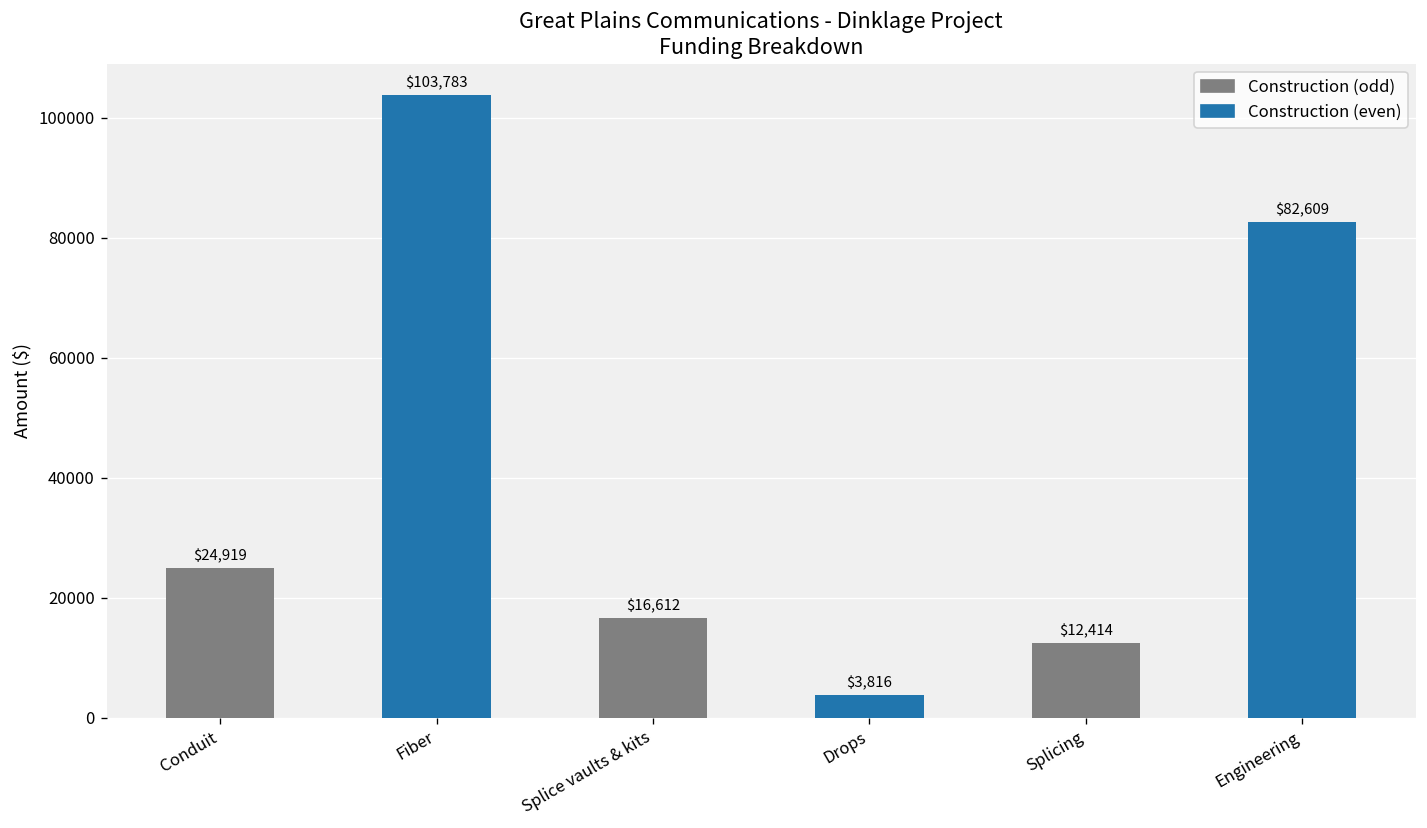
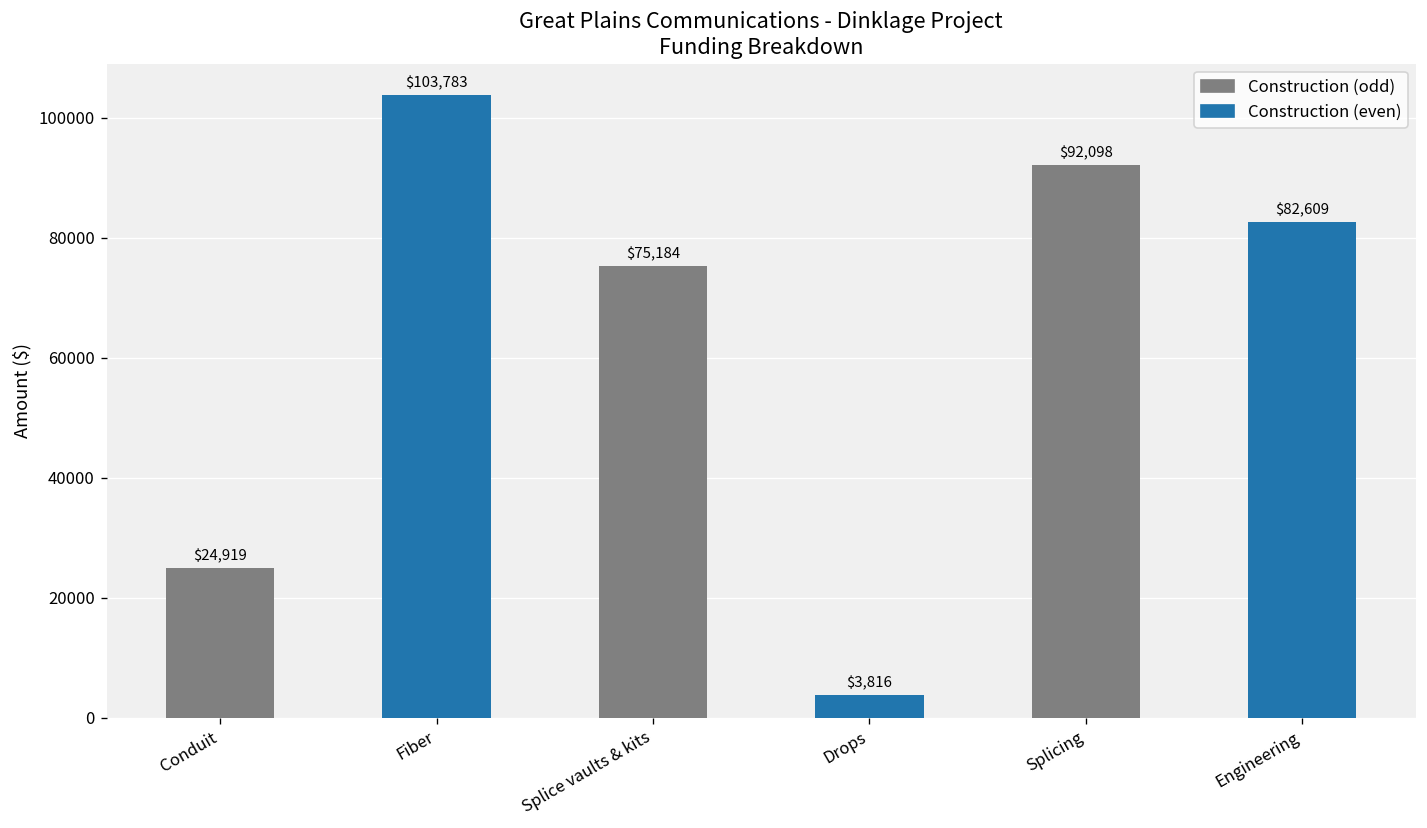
Splice vaults & kits: $16,612 -> $75,184
Splicing: $12,414 -> $92,098
